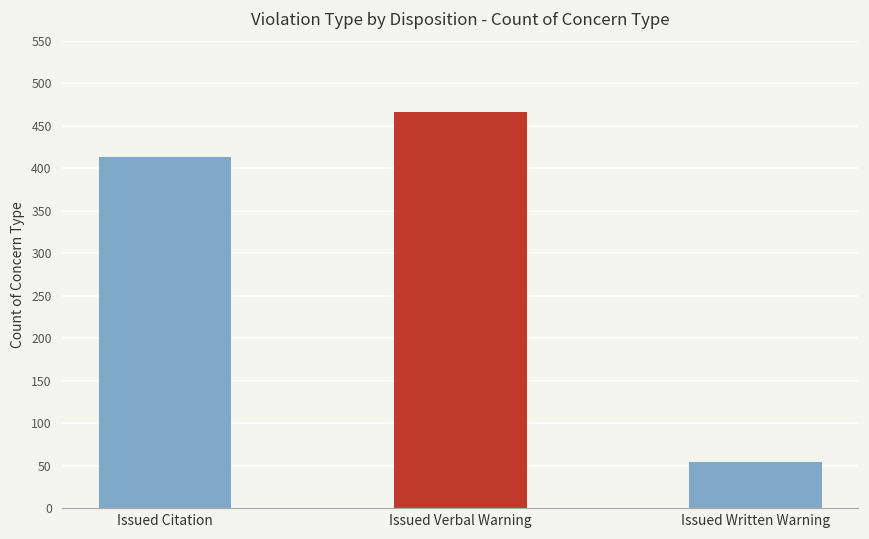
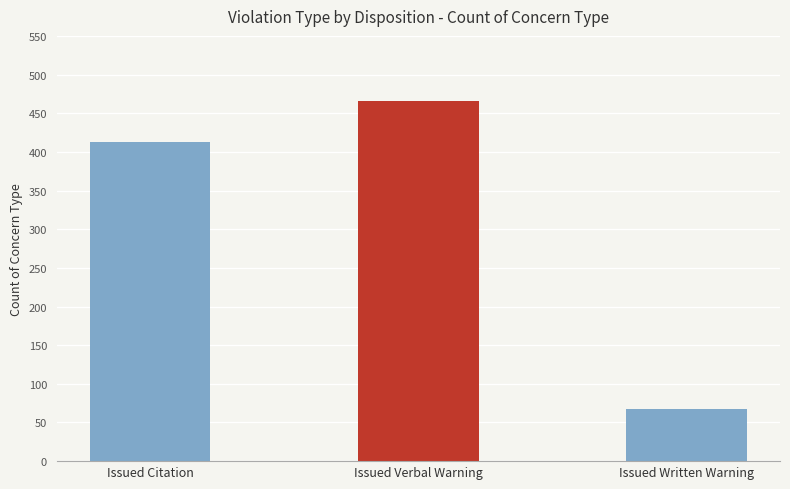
Issued Written Warning: 60 -> 70
